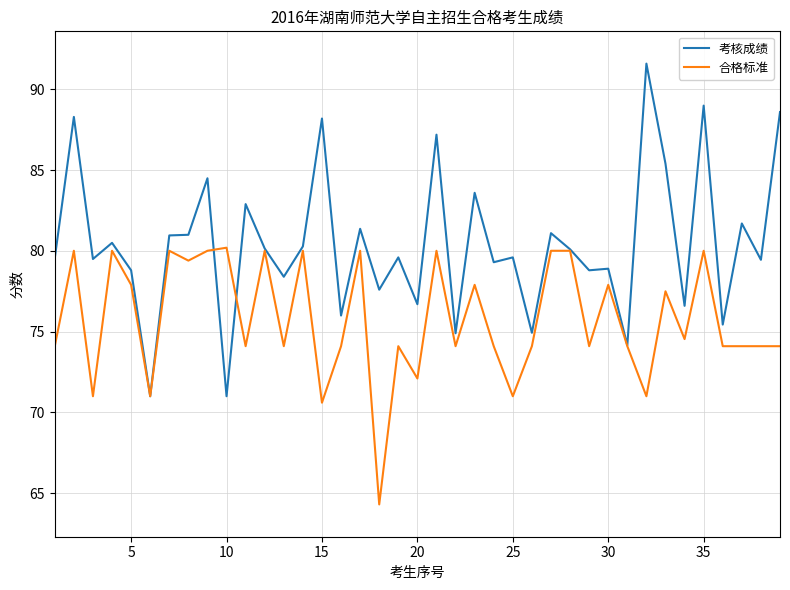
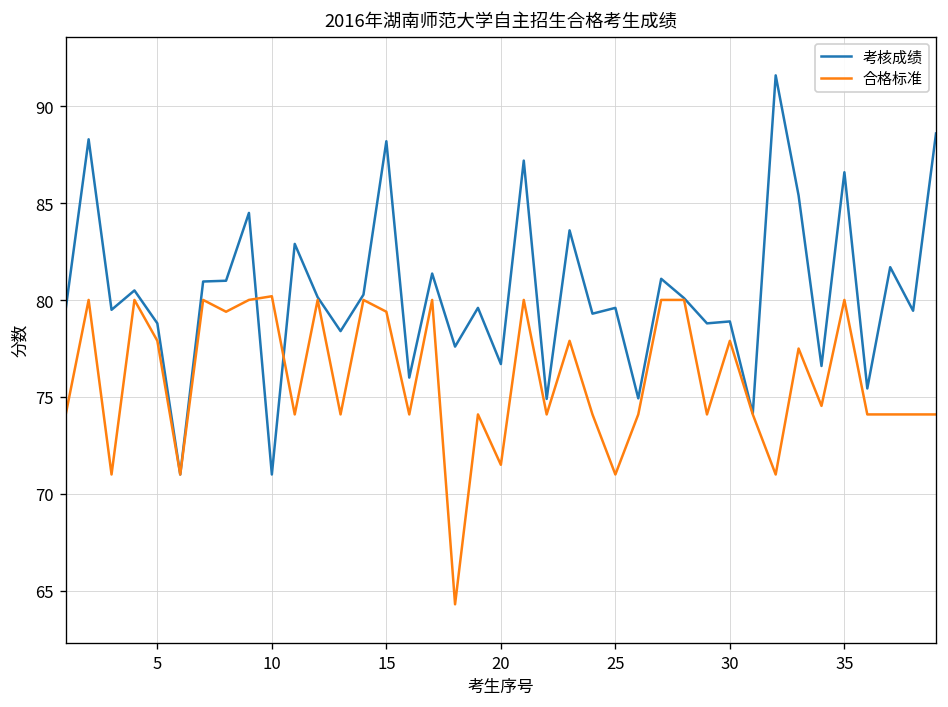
合格标准, 15: 70.6 -> 79.4
合格标准, 20: 72.1 -> 71.5
考核成绩, 35: 89.0 -> 86.6
